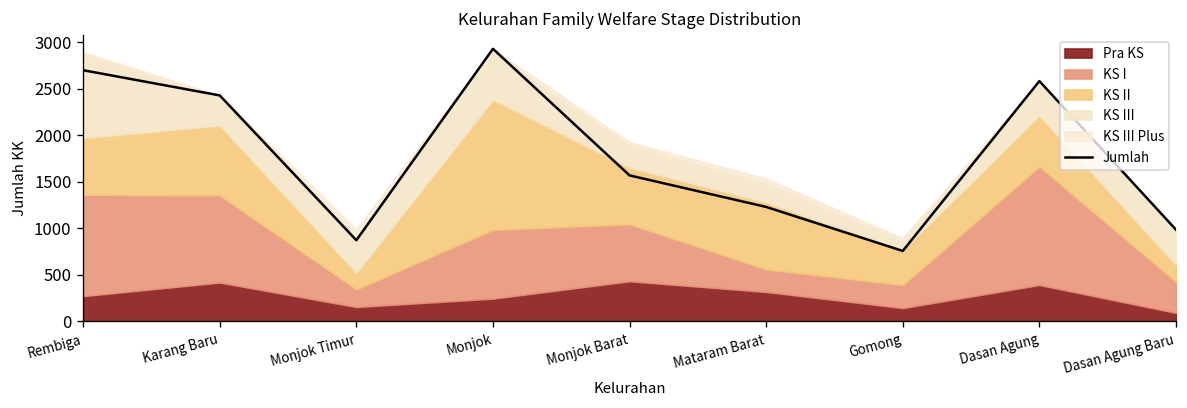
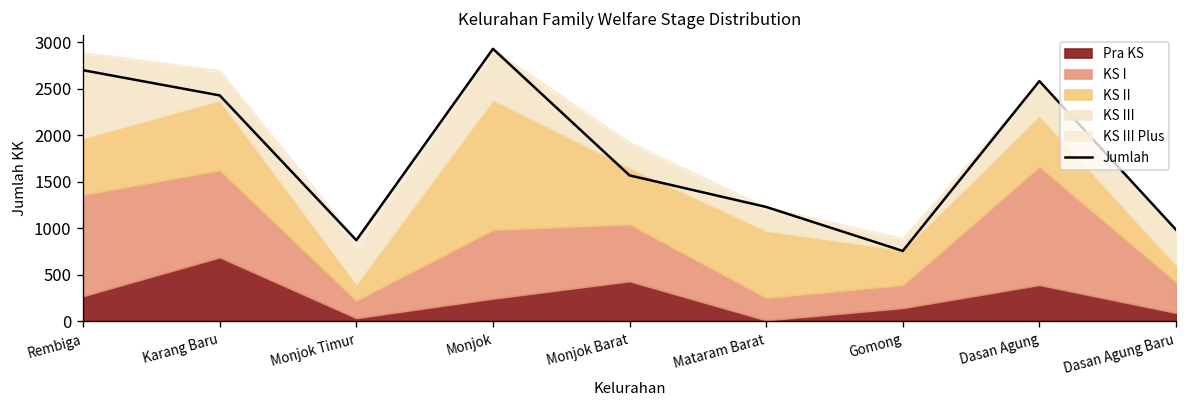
Pra KS, Karang Baru: 400 -> 700
Pra KS, Monjok Timur: 200 -> 0
Pra KS, Mataram Barat: 300 -> 0
